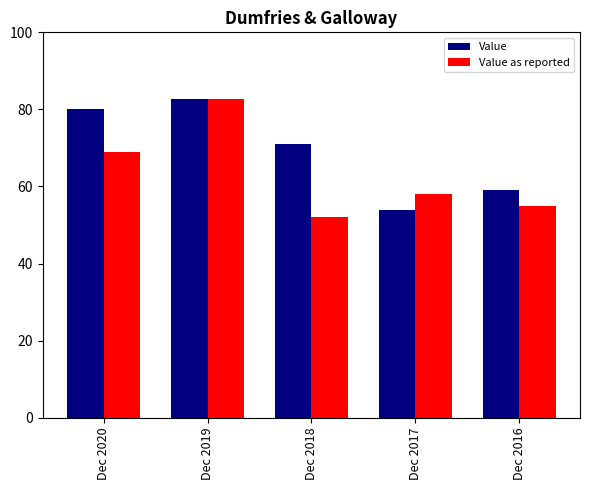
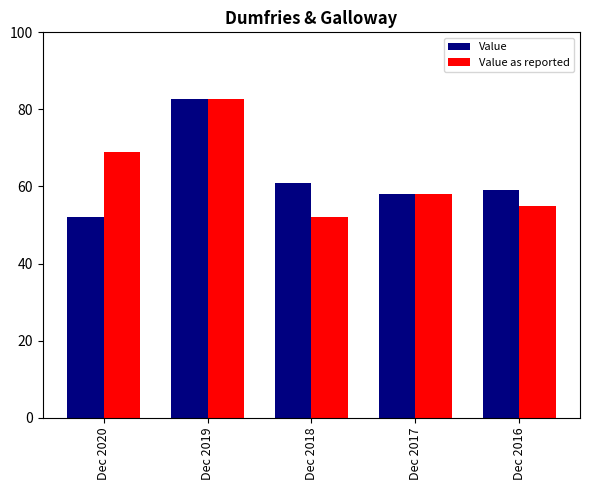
Value, Dec 2020: 80 -> 52
Value, Dec 2018: 71 -> 61
Value, Dec 2017: 54 -> 58
